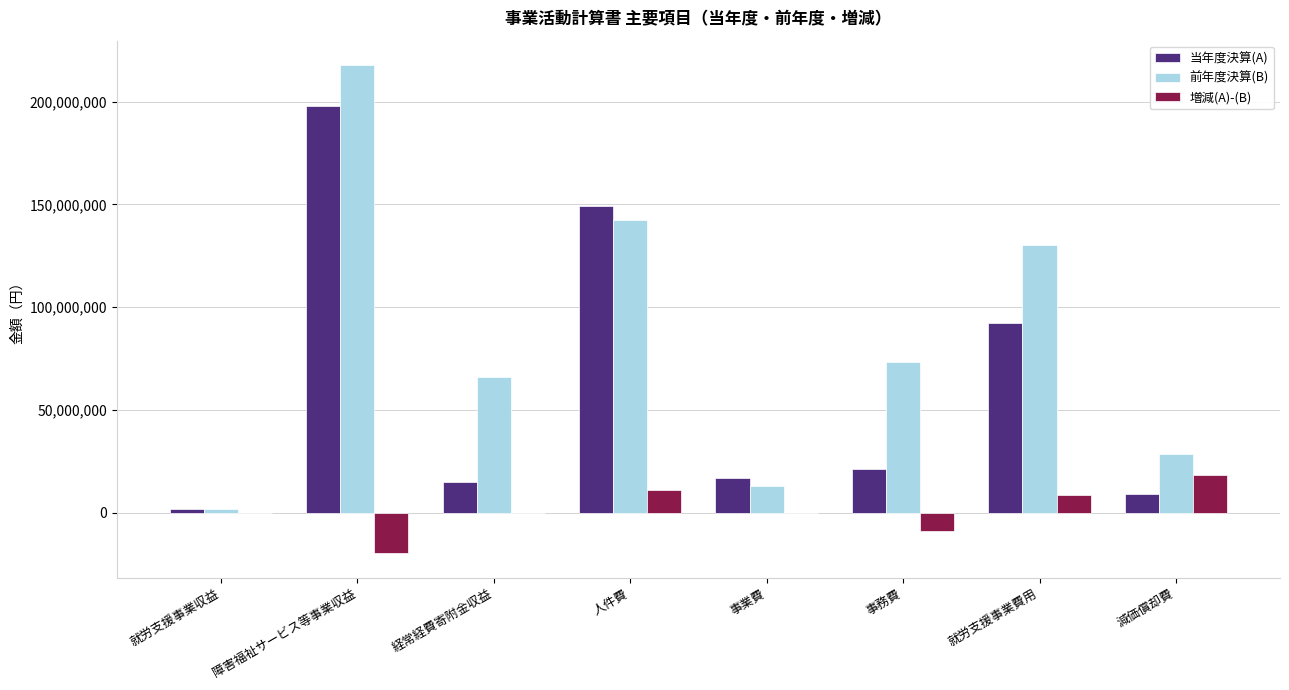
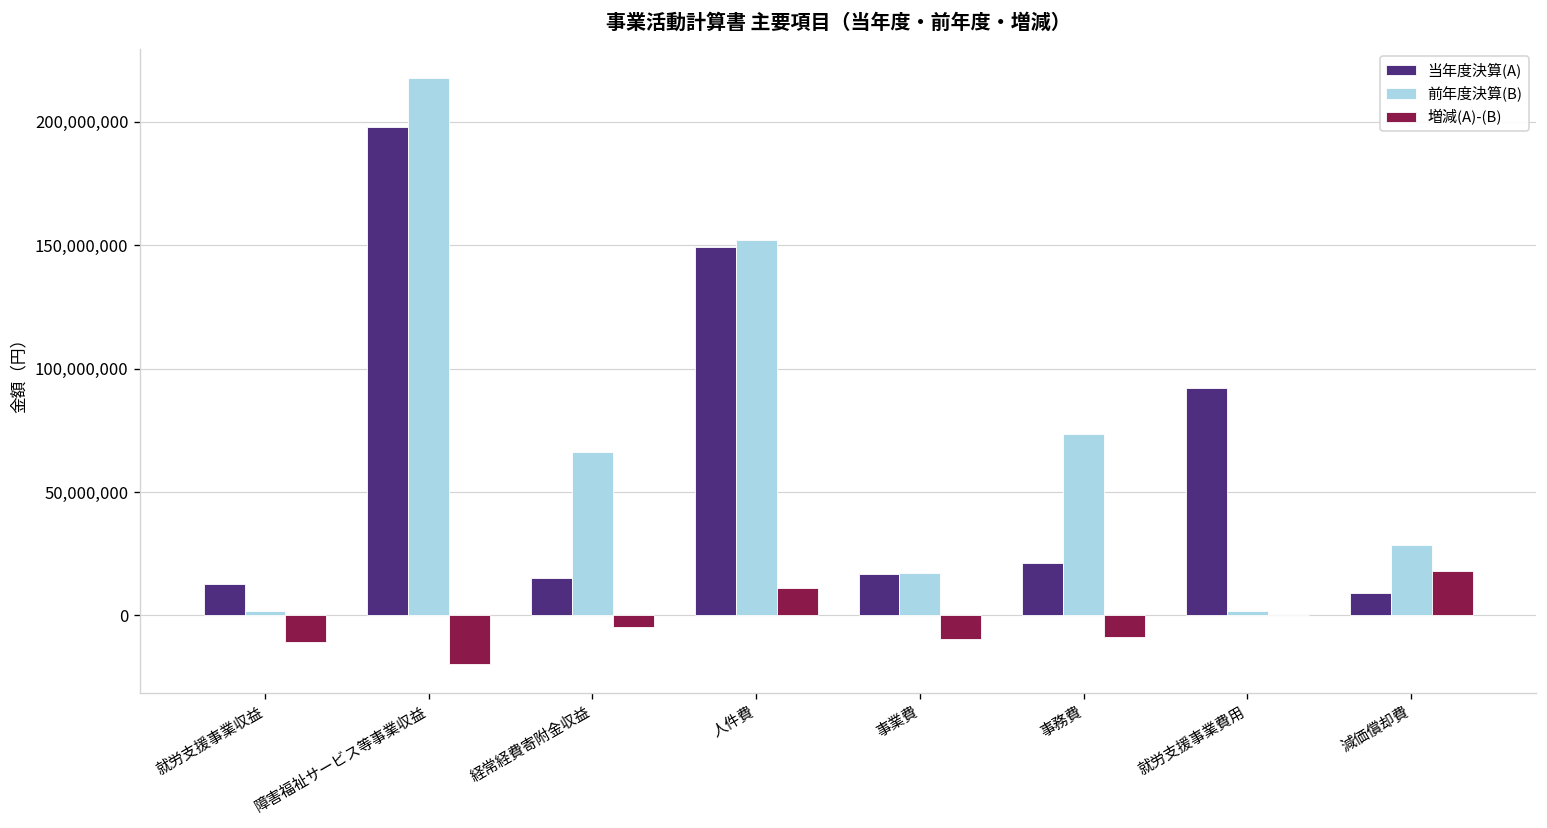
当年度決算(A), 就労支援事業収益: 2,000,000 -> 13,000,000
増減(A)-(B), 就労支援事業収益: 0 -> -11,000,000
増減(A)-(B), 経常経費寄附金収益: 0 -> -5,000,000
前年度決算(B), 人件費: 142,000,000 -> 152,000,000
前年度決算(B), 事業費: 13,000,000 -> 17,000,000
増減(A)-(B), 事業費: 0 -> -10,000,000
前年度決算(B), 就労支援事業費用: 130,000,000 -> 2,000,000
増減(A)-(B), 就労支援事業費用: 8,000,000 -> 0
